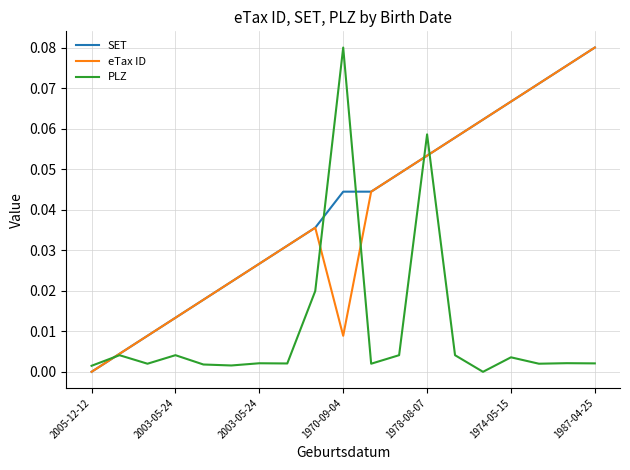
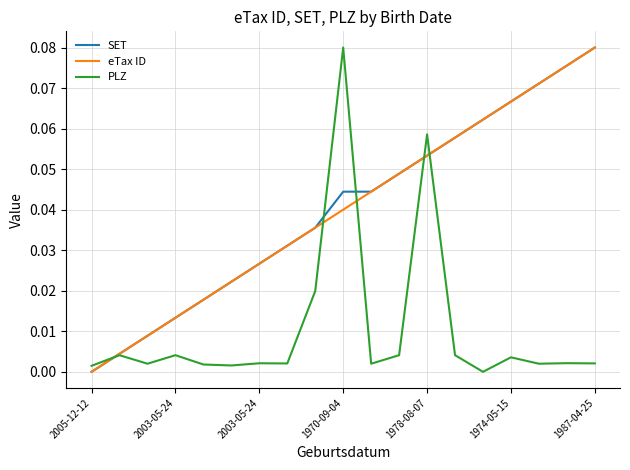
eTax ID, 1970-09-04: 0.009 -> 0.040
